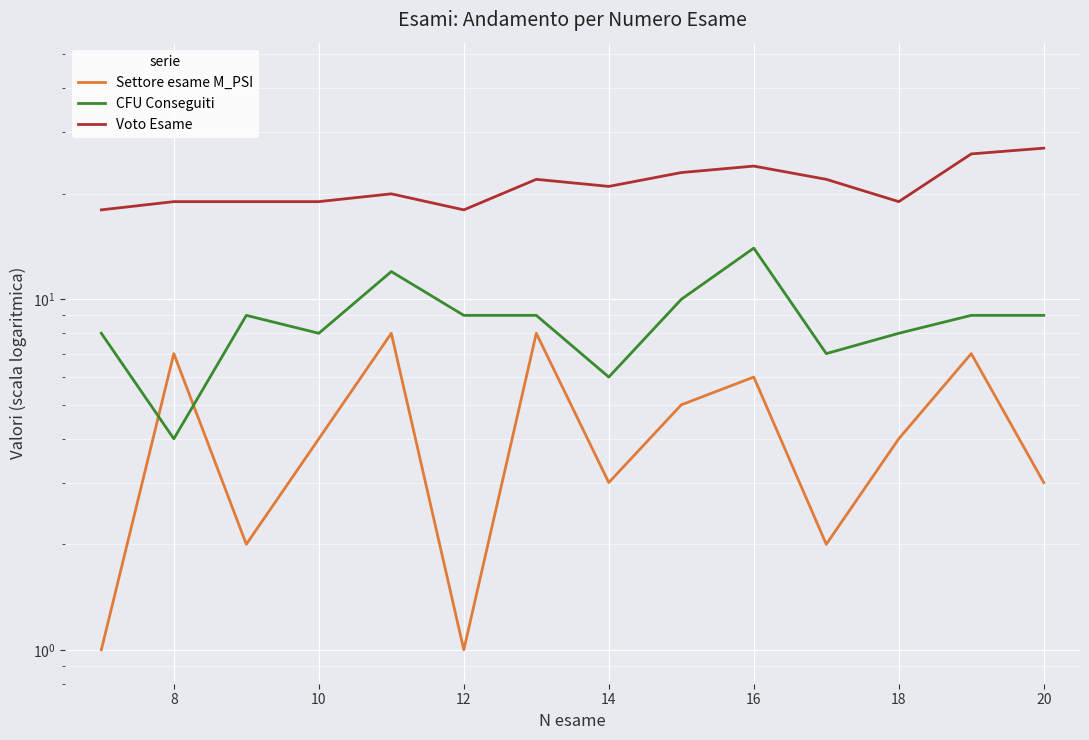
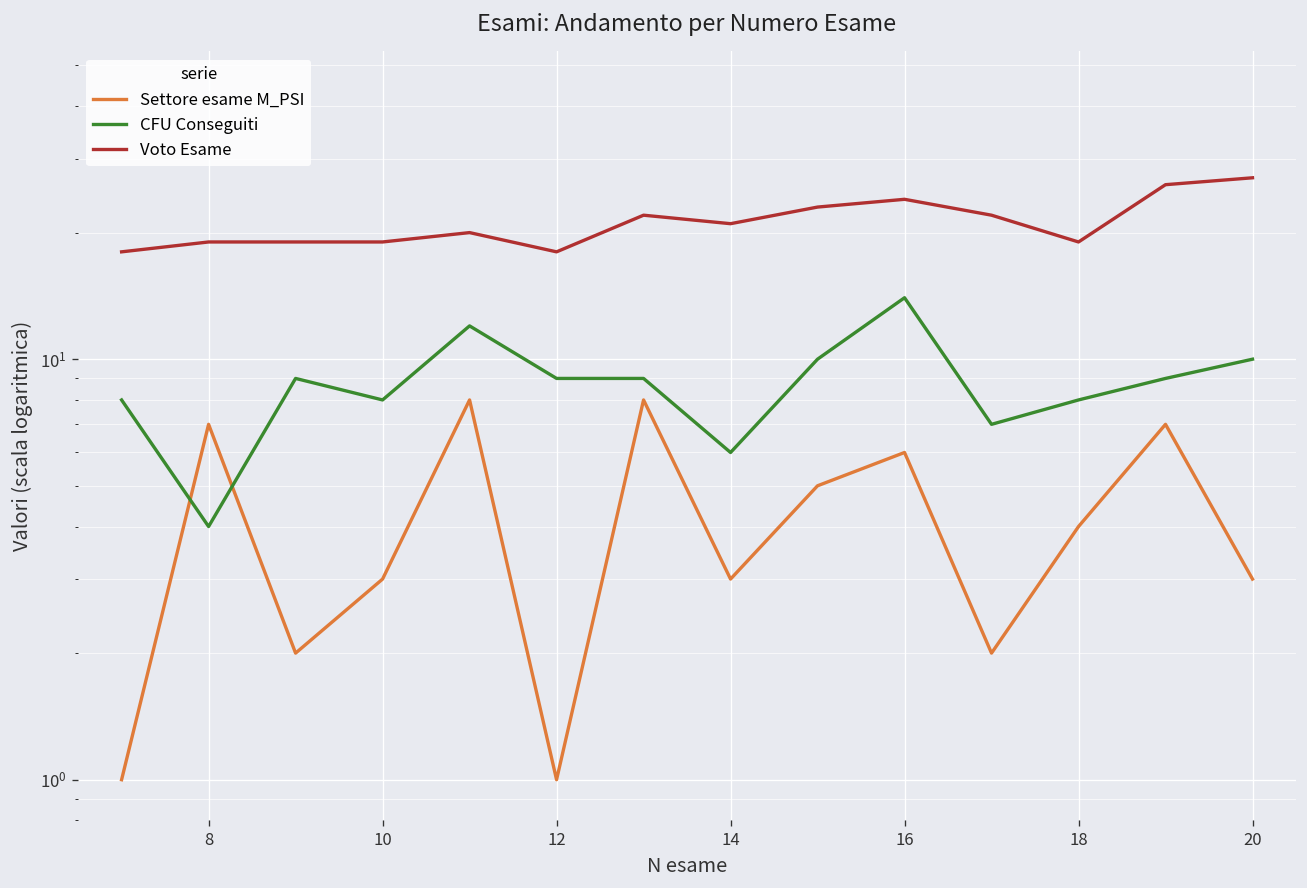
Settore esame M_PSI, 10: 4 -> 3
CFU Conseguiti, 20: 9 -> 10
